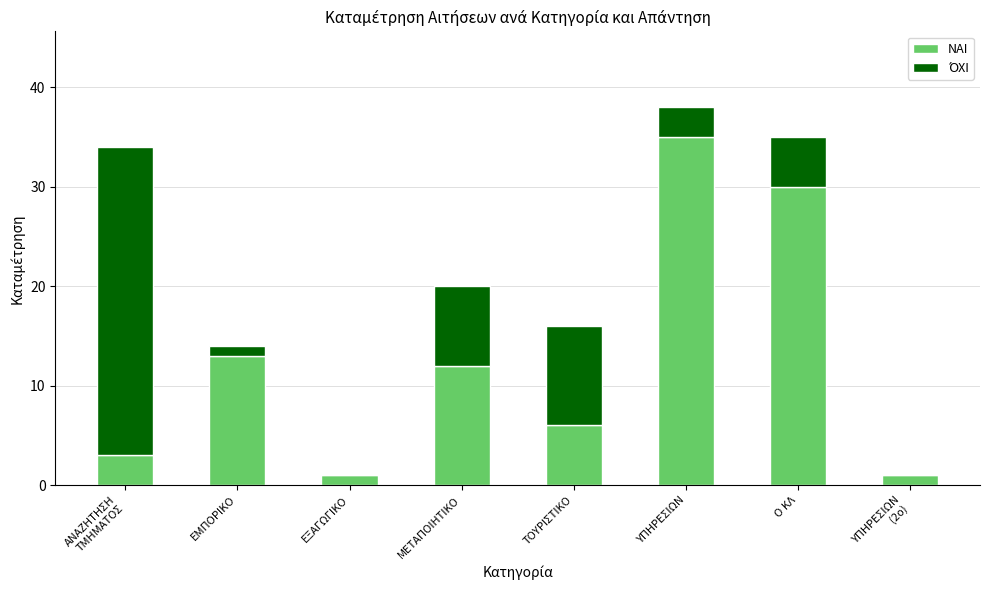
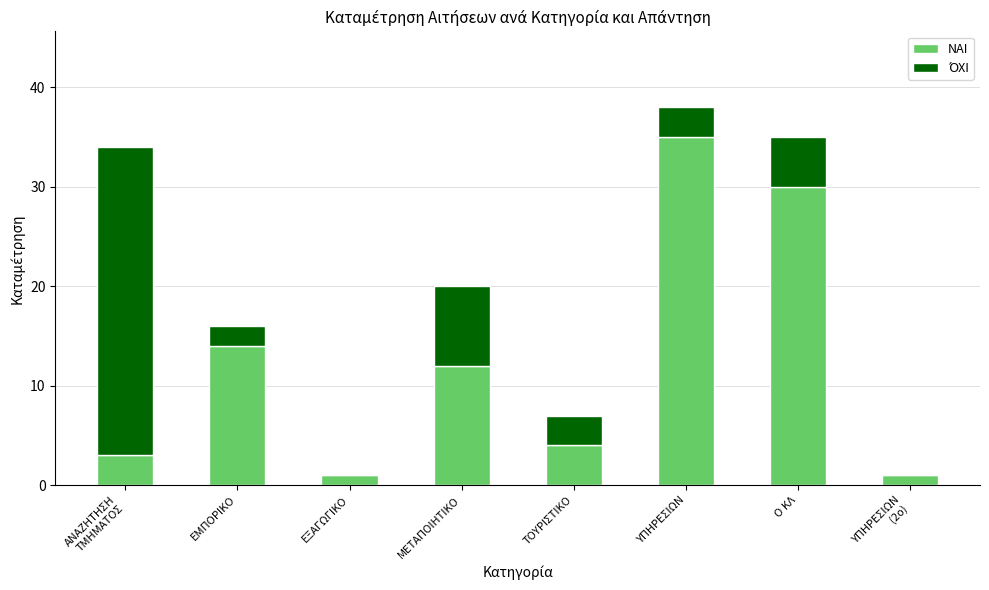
ΝΑΙ, ΕΜΠΟΡΙΚΟ: 13 -> 14
ΌΧΙ, ΕΜΠΟΡΙΚΟ: 1 -> 2
ΝΑΙ, ΤΟΥΡΙΣΤΙΚΟ: 6 -> 4
ΌΧΙ, ΤΟΥΡΙΣΤΙΚΟ: 10 -> 3
